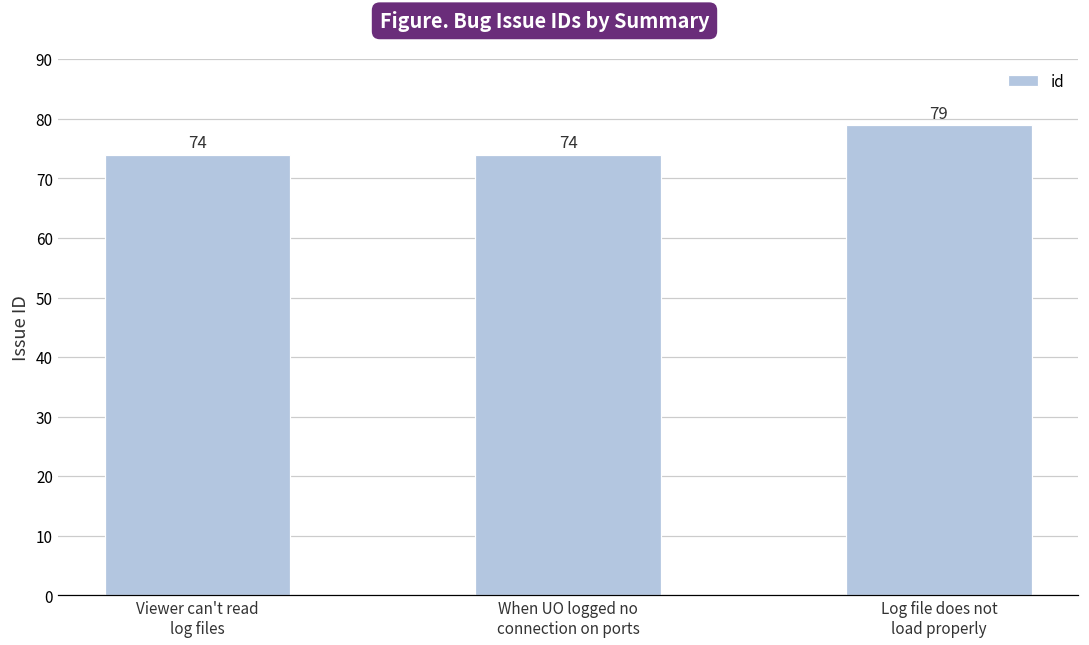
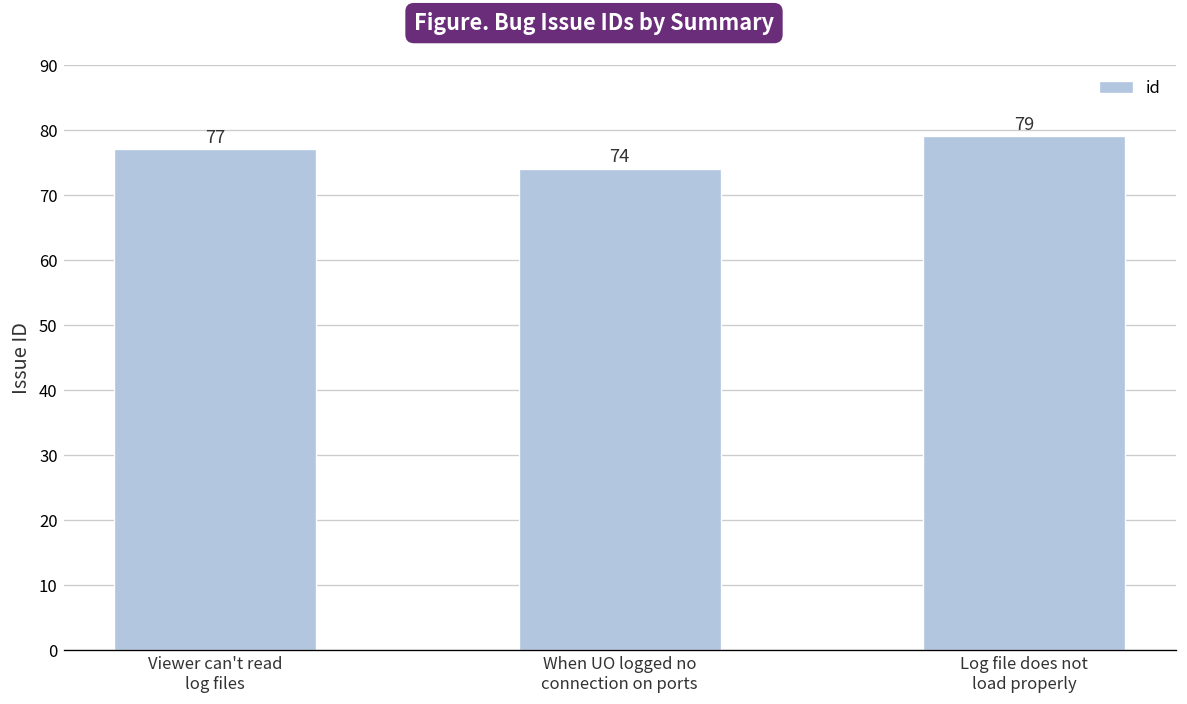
Viewer can't read log files: 74 -> 77
